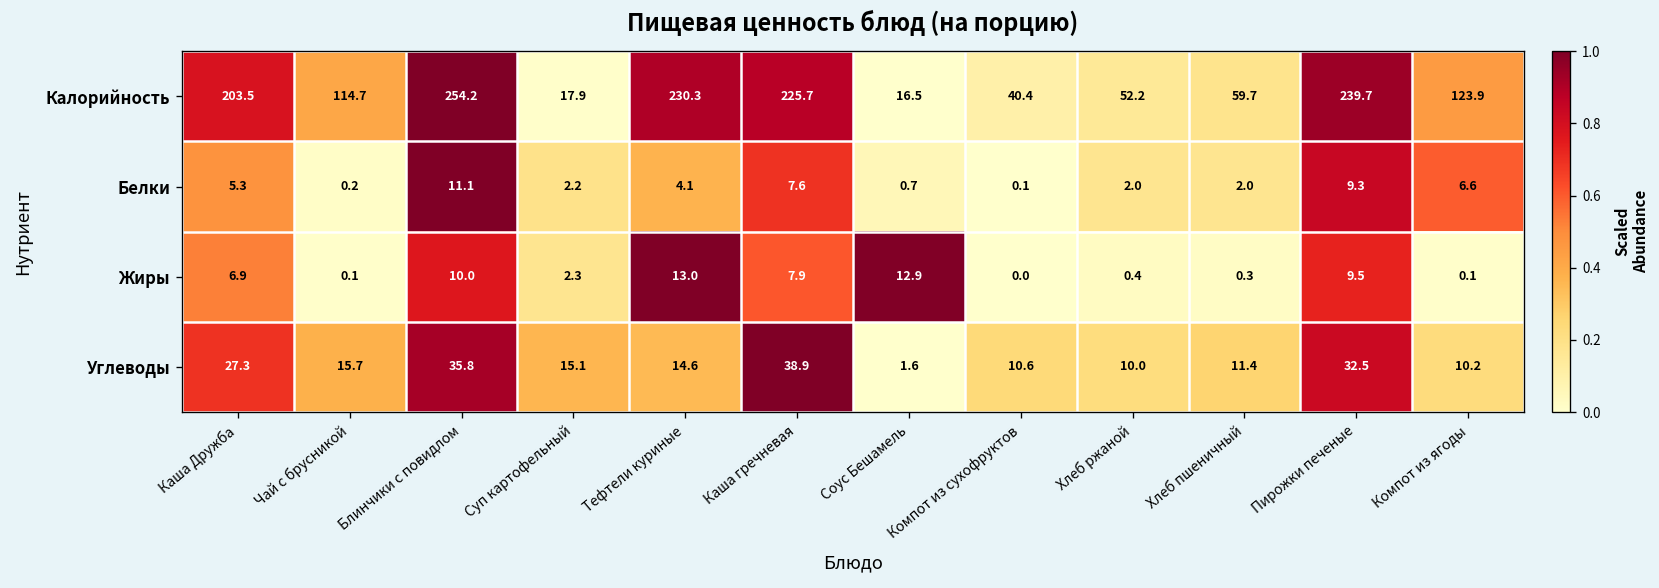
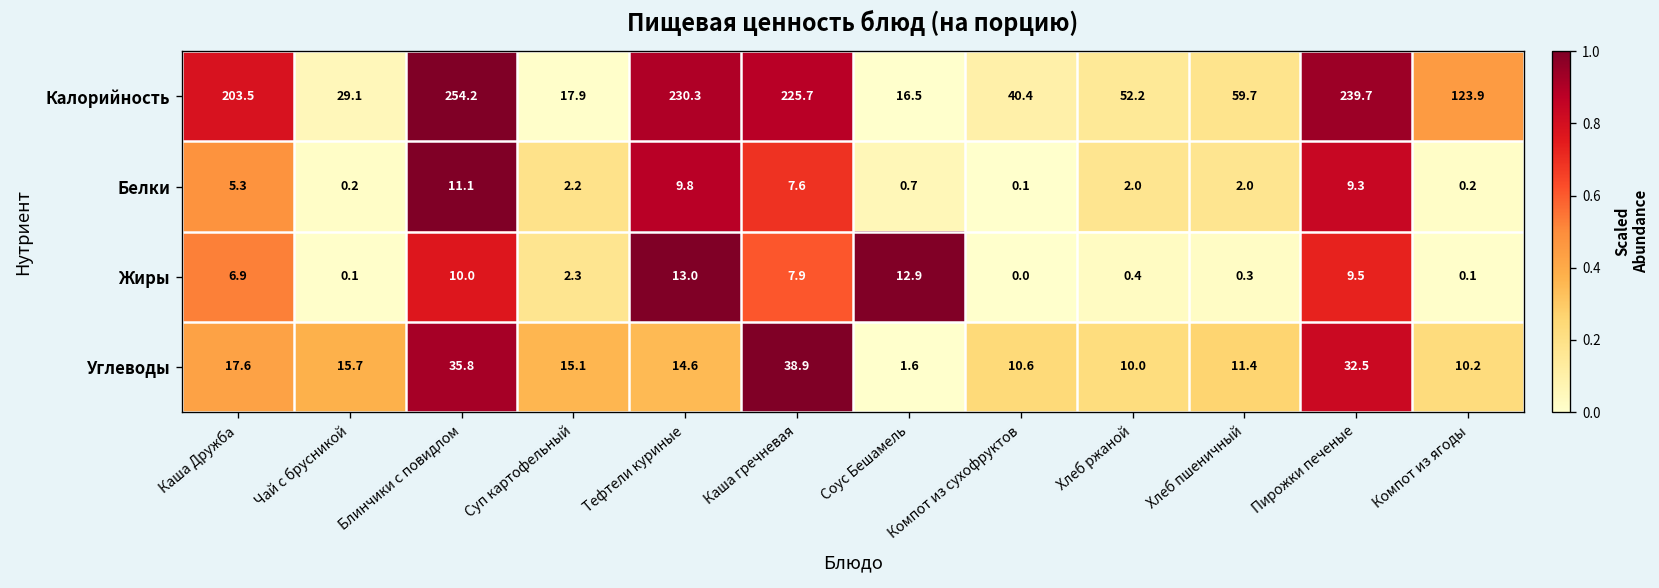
Калорийность, Чай с брусникой: 114.7 -> 29.1
Белки, Тефтели куриные: 4.1 -> 9.8
Белки, Компот из ягоды: 6.6 -> 0.2
Углеводы, Каша Дружба: 27.3 -> 17.6
